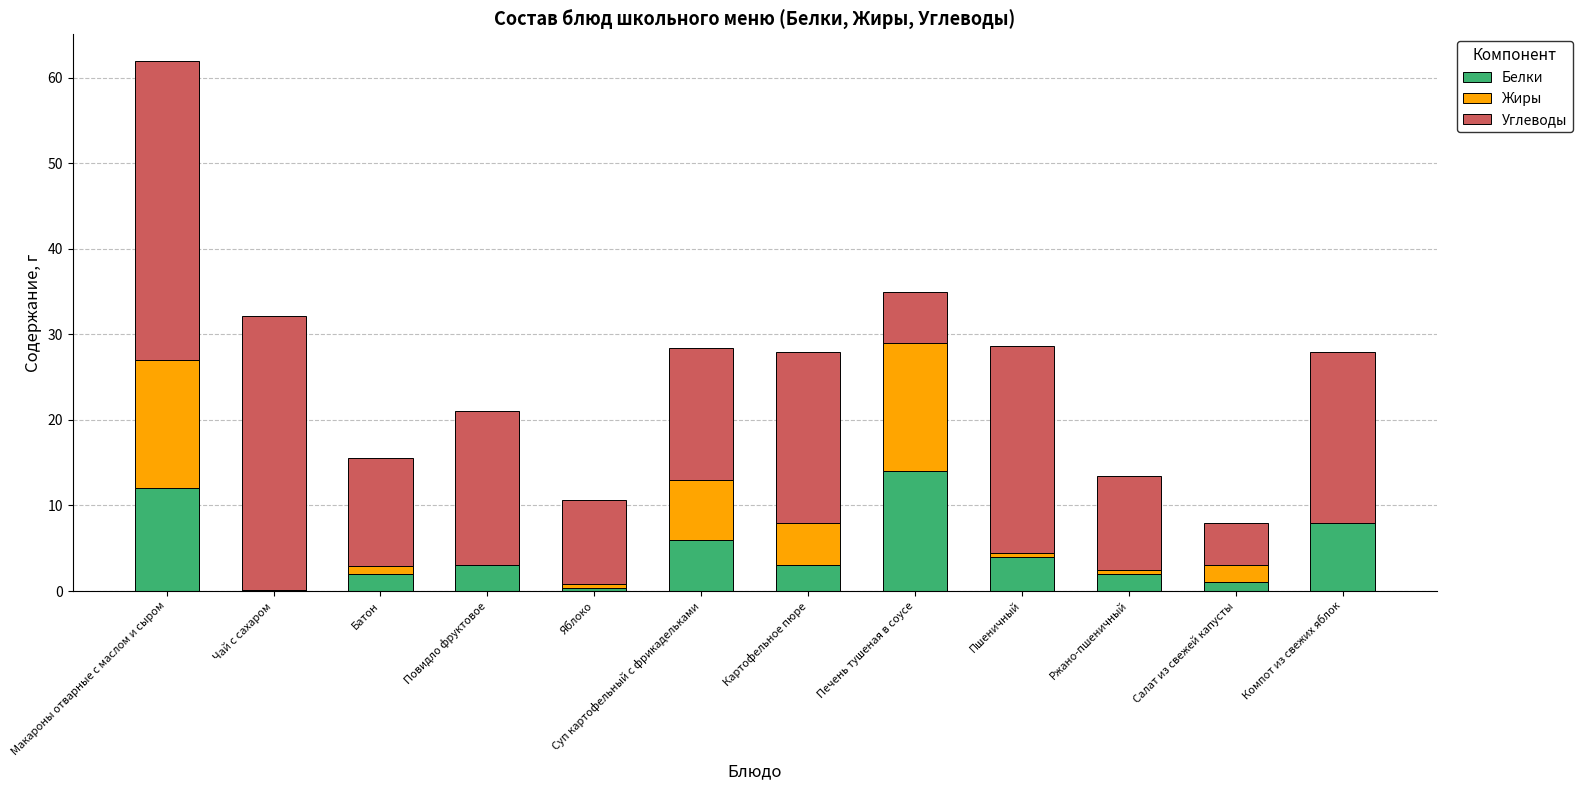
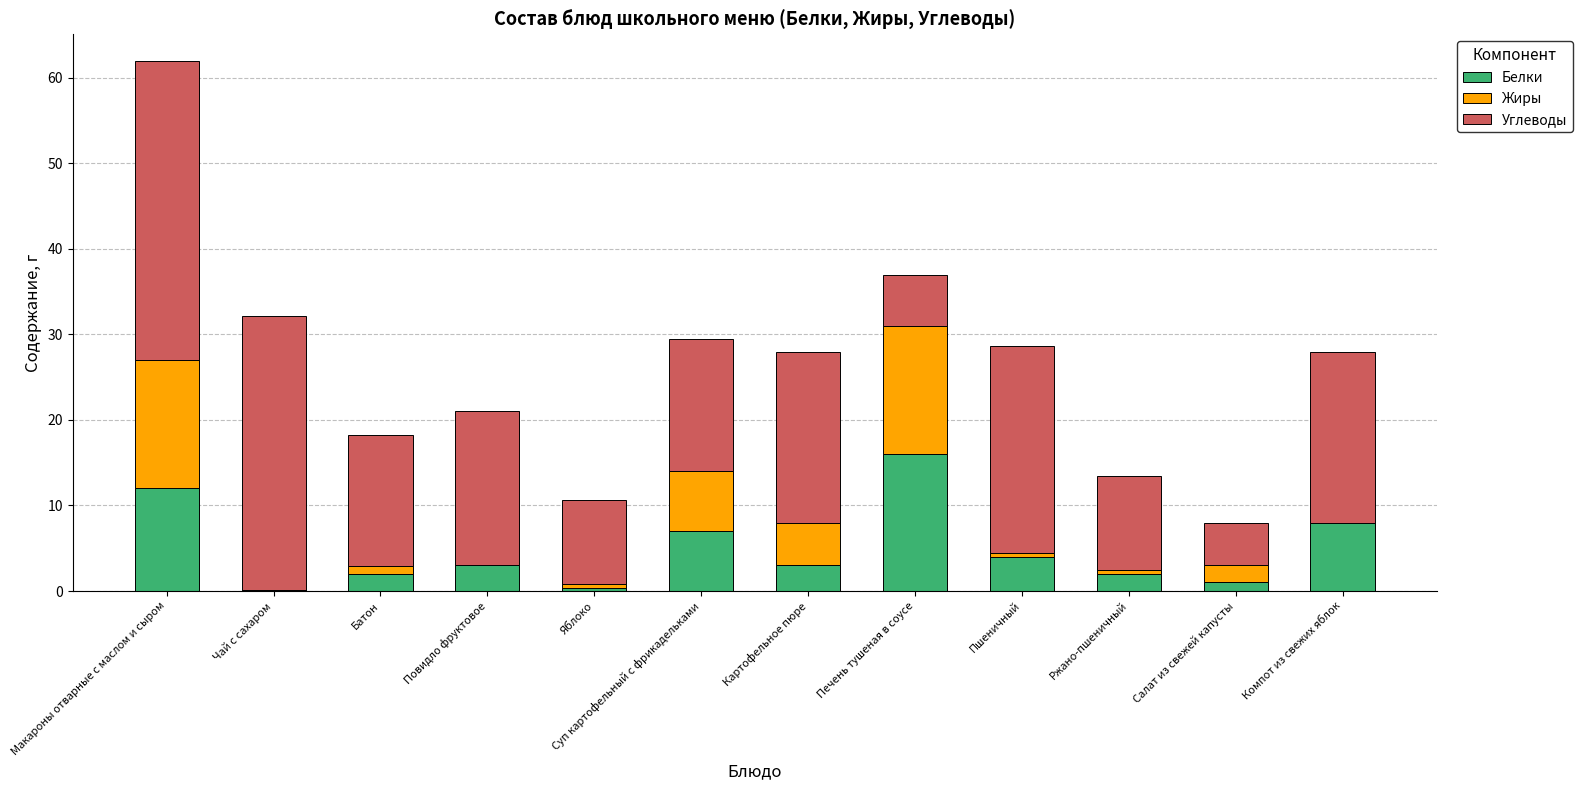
Углеводы, Батон: 13 -> 15
Белки, Суп картофельный с фрикадельками: 6 -> 7
Белки, Печень тушеная в соусе: 14 -> 16
